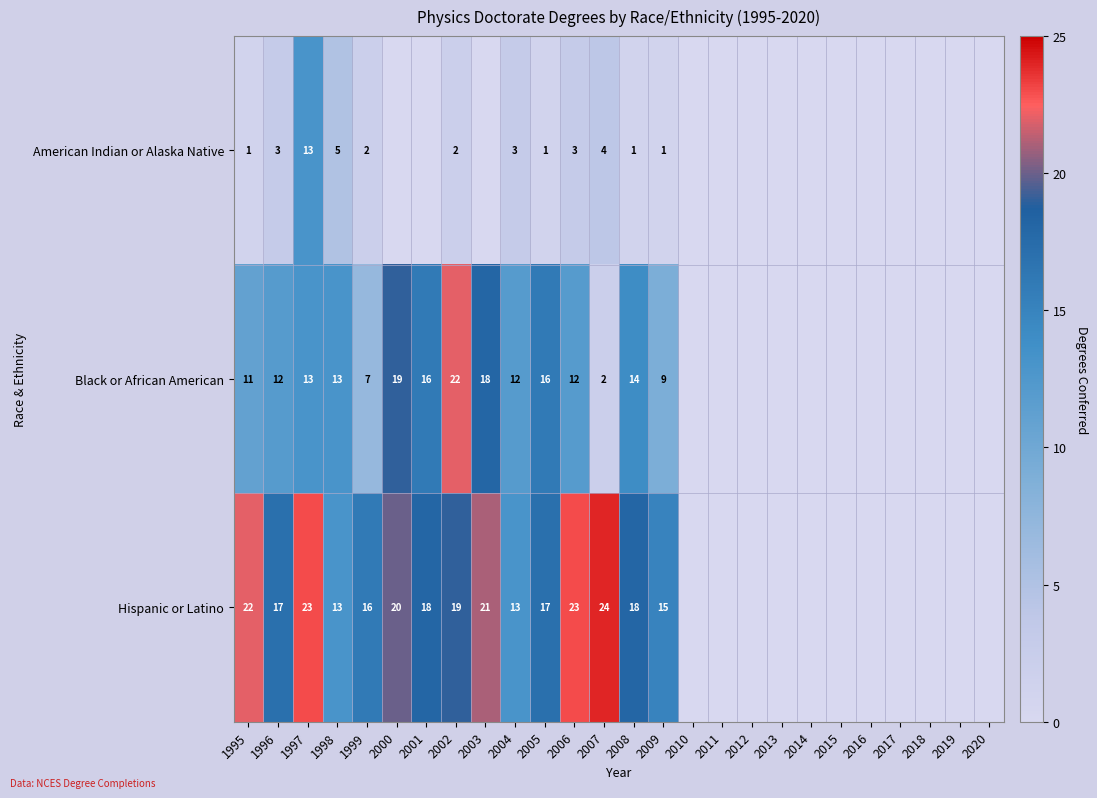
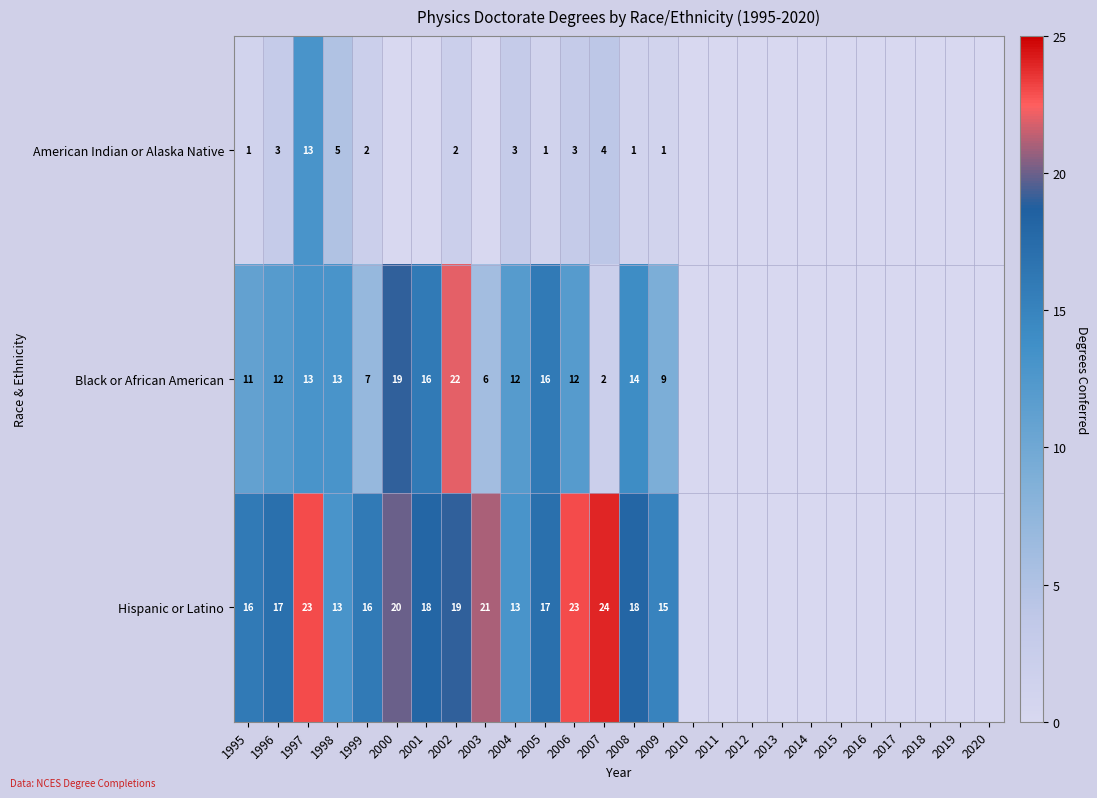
Black or African American, 2003: 18 -> 6
Hispanic or Latino, 1995: 22 -> 16
